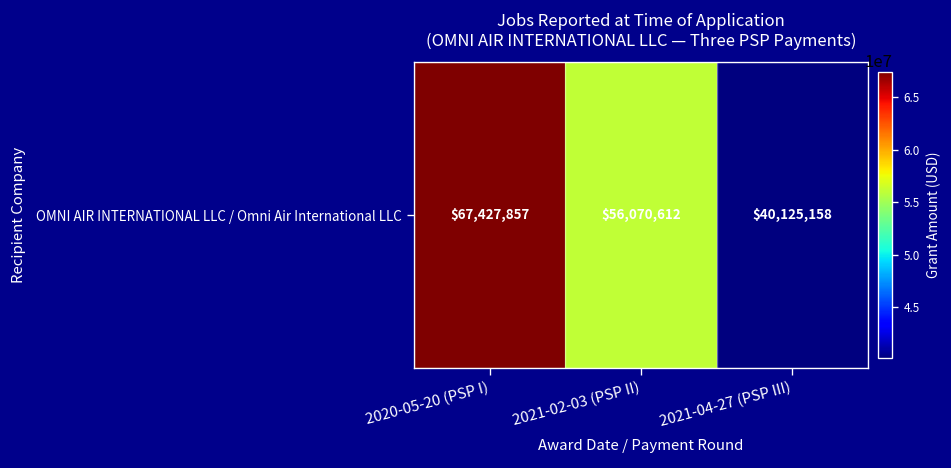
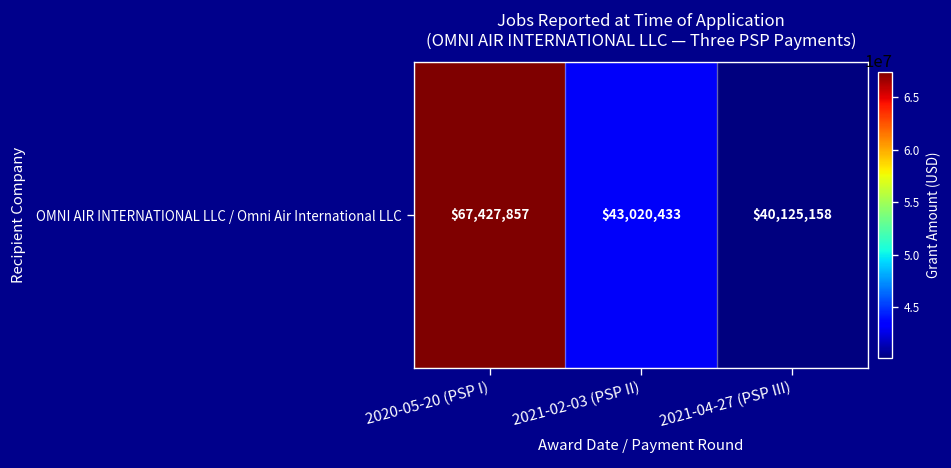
OMNI AIR INTERNATIONAL LLC / Omni Air International LLC, 2021-02-03 (PSP II): $56,070,612 -> $43,020,433
